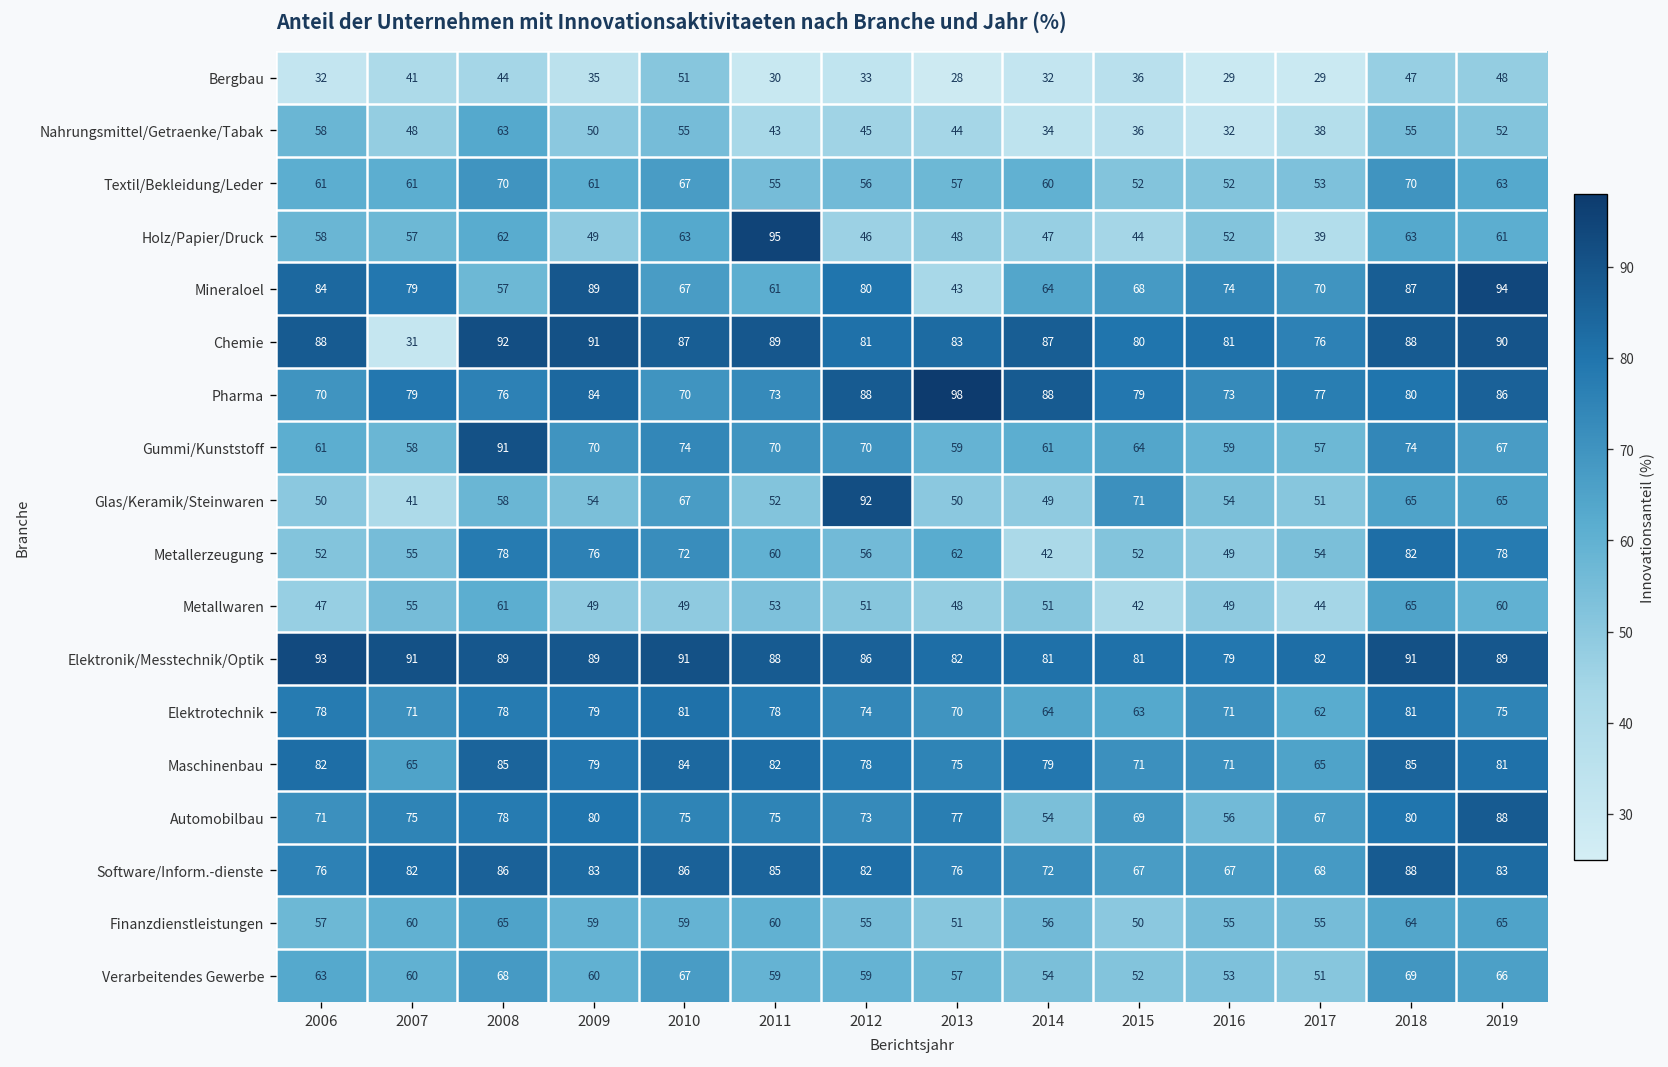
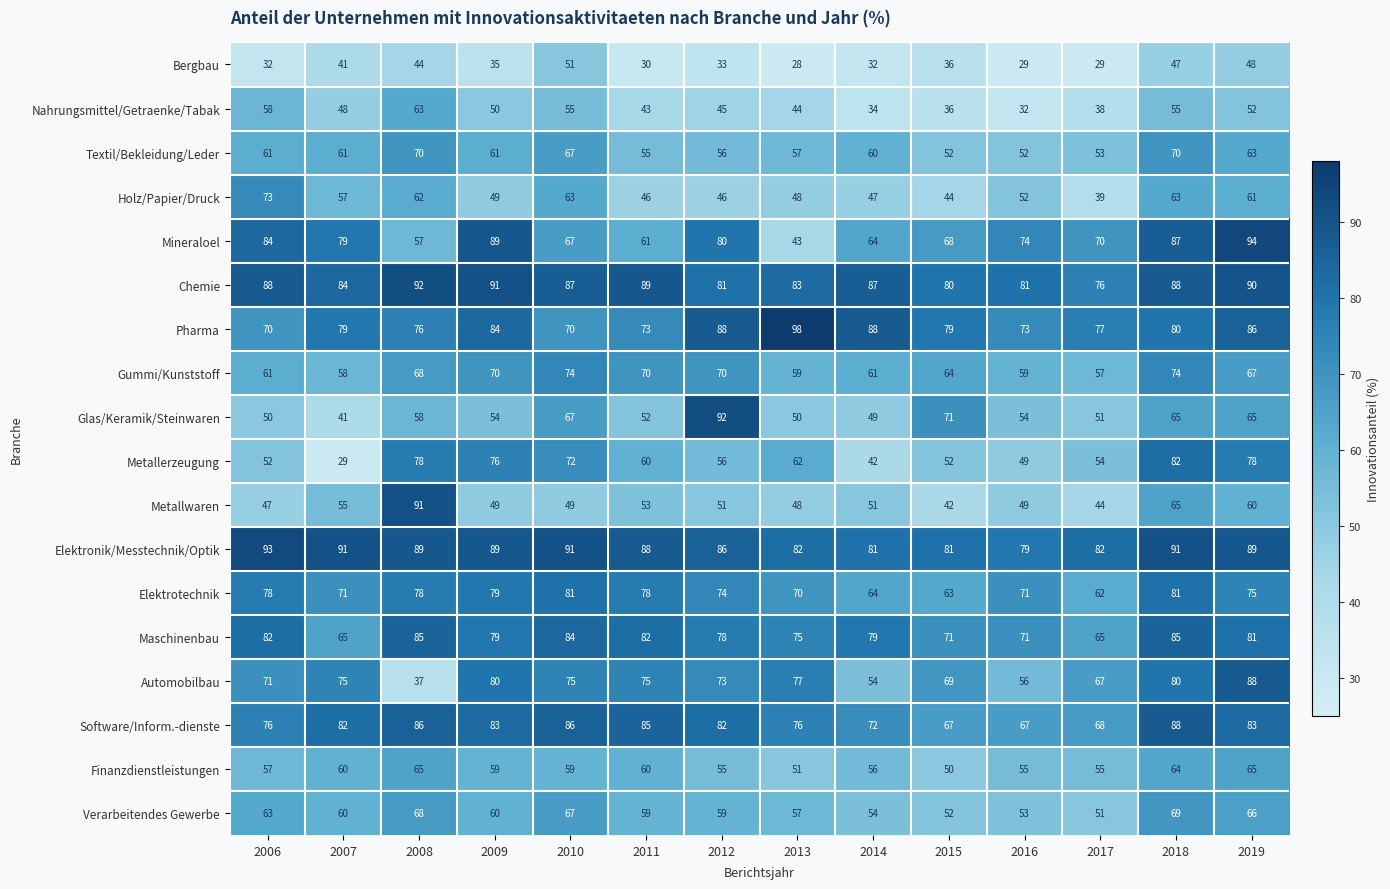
Holz/Papier/Druck, 2006: 58 -> 73
Holz/Papier/Druck, 2011: 95 -> 46
Chemie, 2007: 31 -> 84
Gummi/Kunststoff, 2008: 91 -> 68
Metallerzeugung, 2007: 55 -> 29
Metallwaren, 2008: 61 -> 91
Automobilbau, 2008: 78 -> 37
